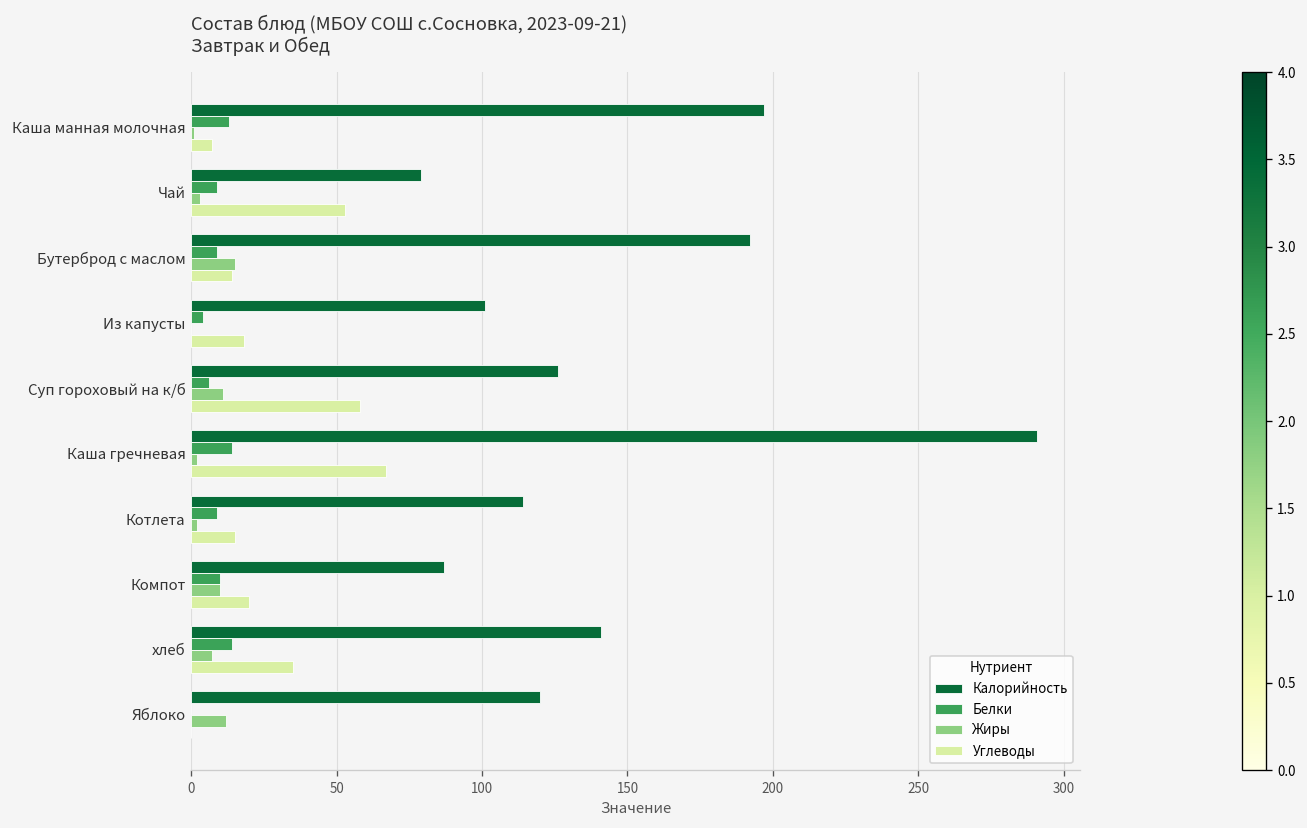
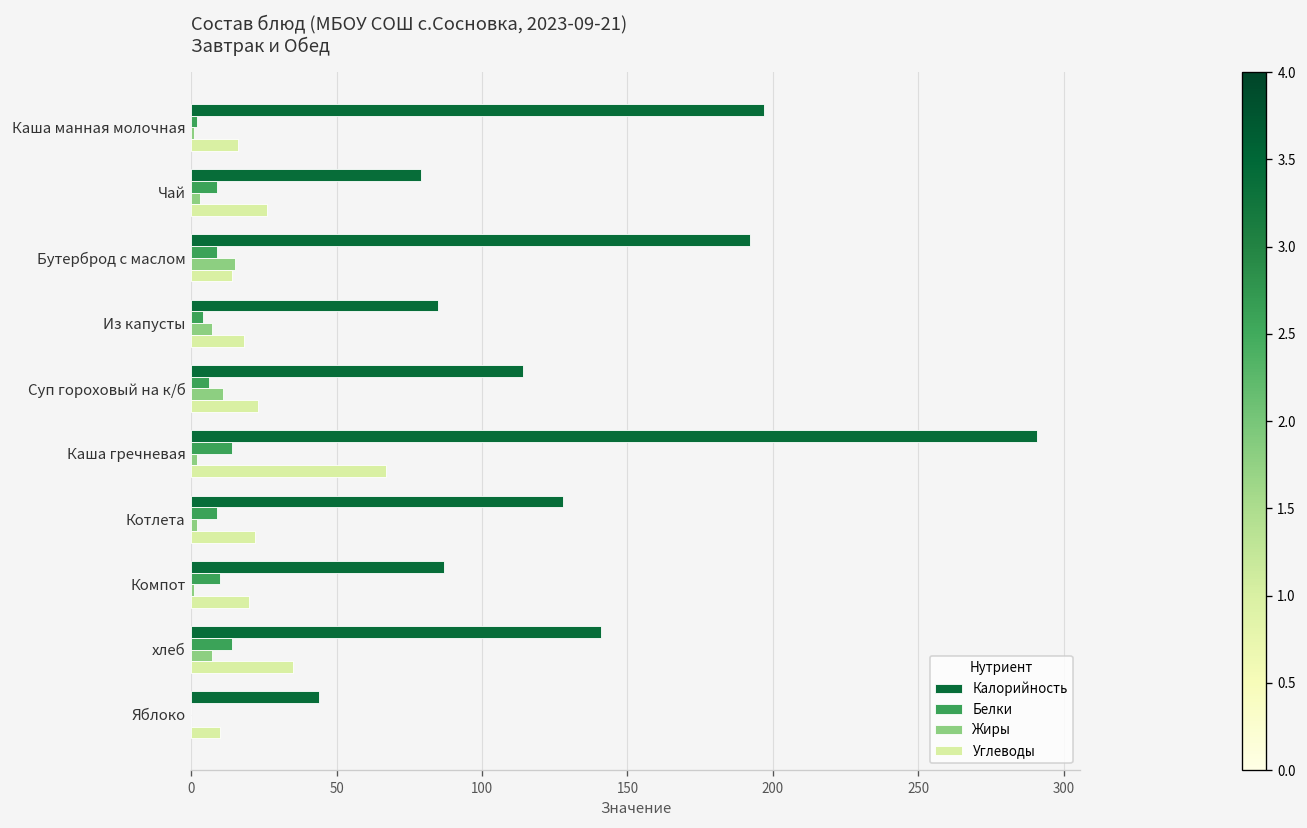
Белки, Каша манная молочная: 13 -> 2
Углеводы, Каша манная молочная: 7 -> 16
Углеводы, Чай: 53 -> 26
Калорийность, Из капусты: 101 -> 85
Жиры, Из капусты: 0 -> 7
Калорийность, Суп гороховый на к/б: 126 -> 114
Углеводы, Суп гороховый на к/б: 58 -> 23
Калорийность, Котлета: 114 -> 128
Углеводы, Котлета: 15 -> 22
Жиры, Компот: 10 -> 1
Калорийность, Яблоко: 120 -> 44
Жиры, Яблоко: 12 -> 0
Углеводы, Яблоко: 0 -> 10
